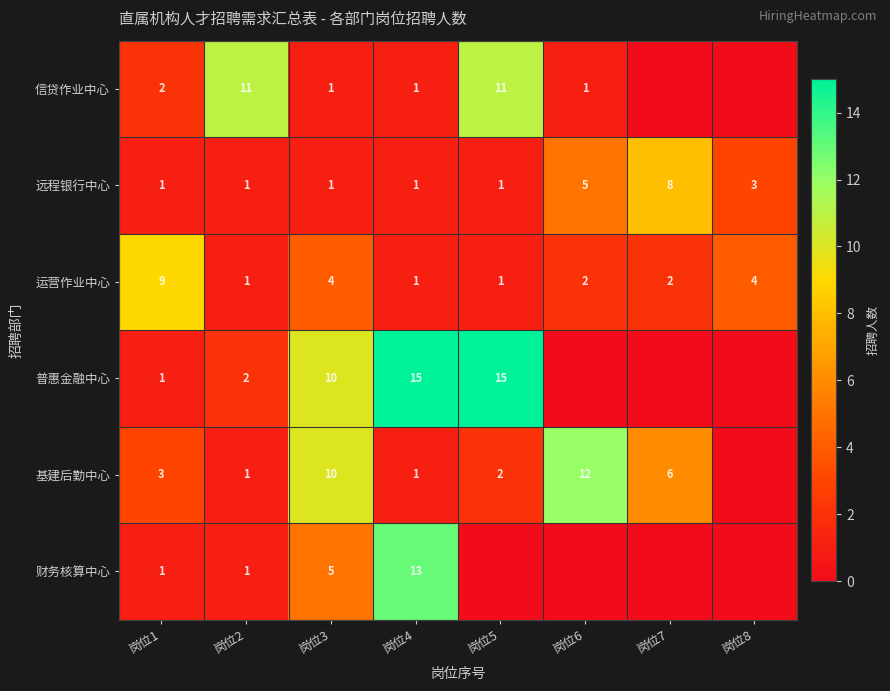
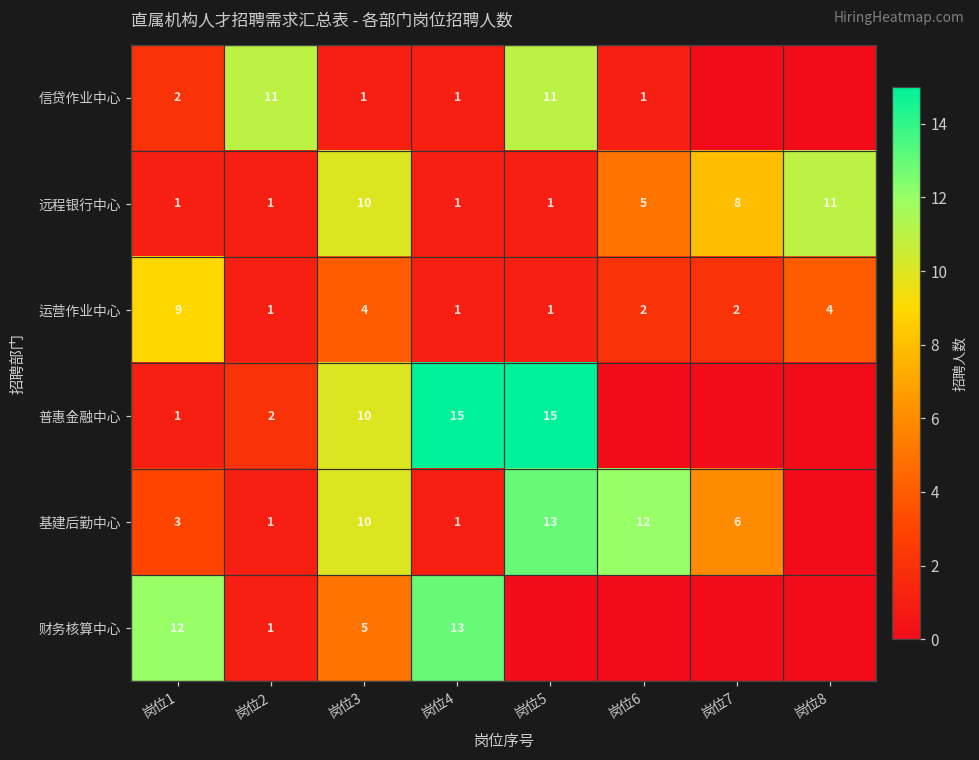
远程银行中心, 岗位3: 1 -> 10
远程银行中心, 岗位8: 3 -> 11
基建后勤中心, 岗位5: 2 -> 13
财务核算中心, 岗位1: 1 -> 12
